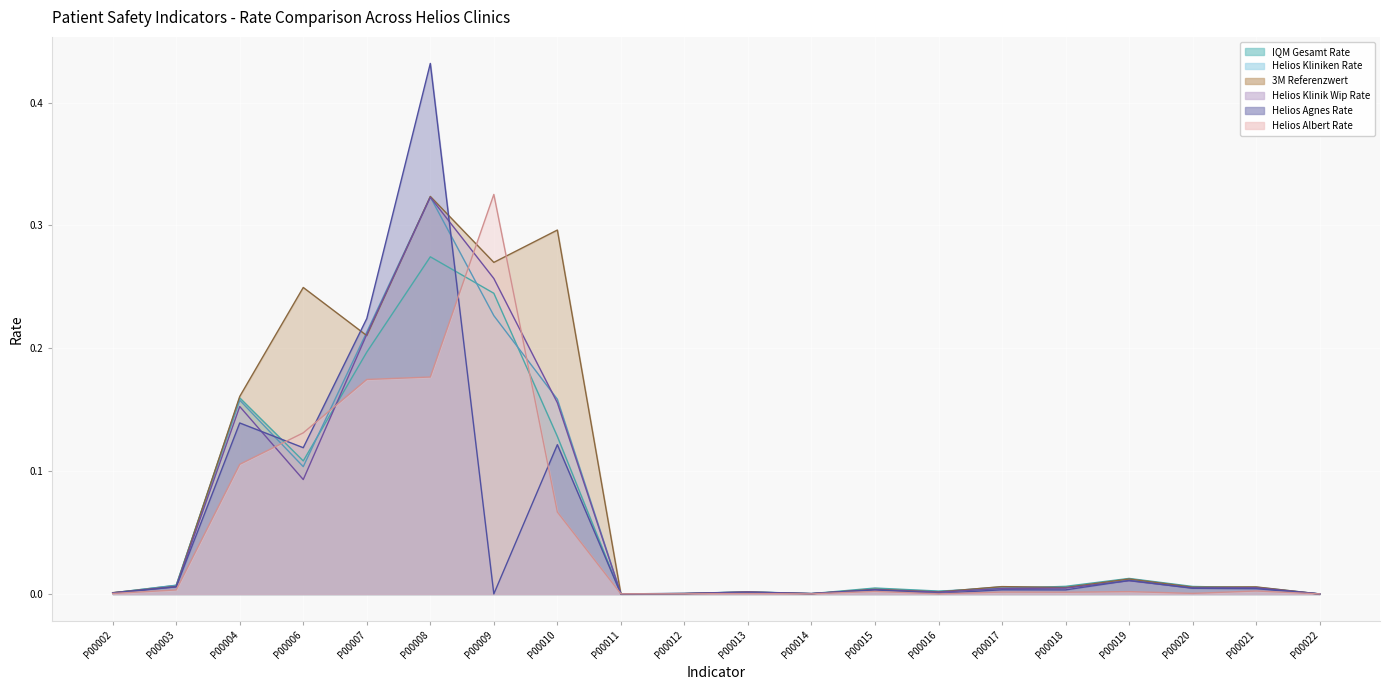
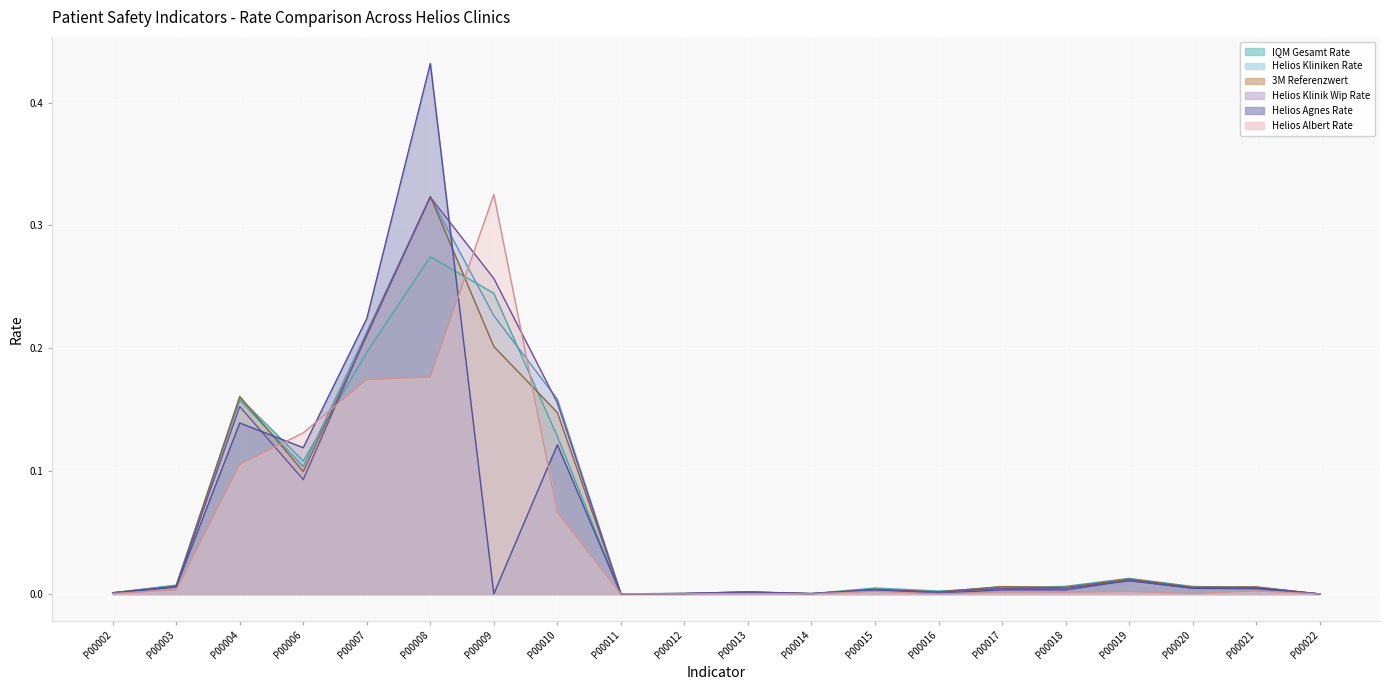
3M Referenzwert, P00006: 0.250 -> 0.100
3M Referenzwert, P00009: 0.270 -> 0.201
3M Referenzwert, P00010: 0.296 -> 0.148
